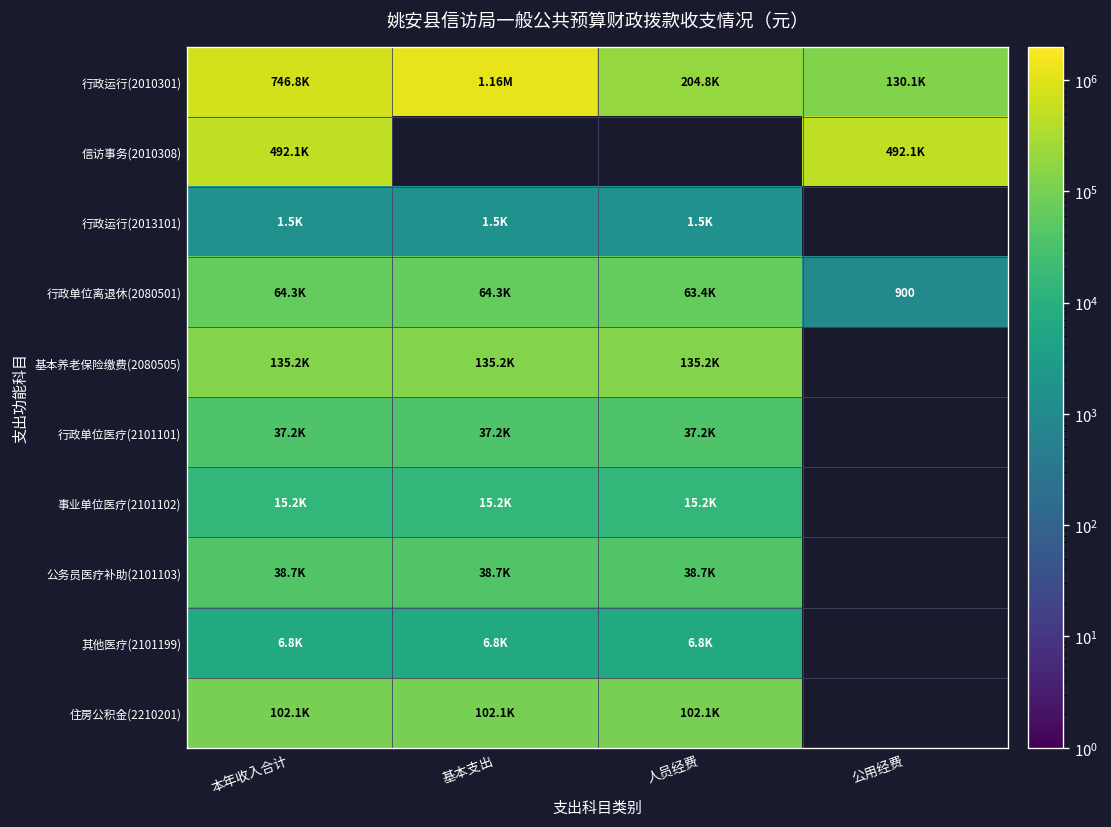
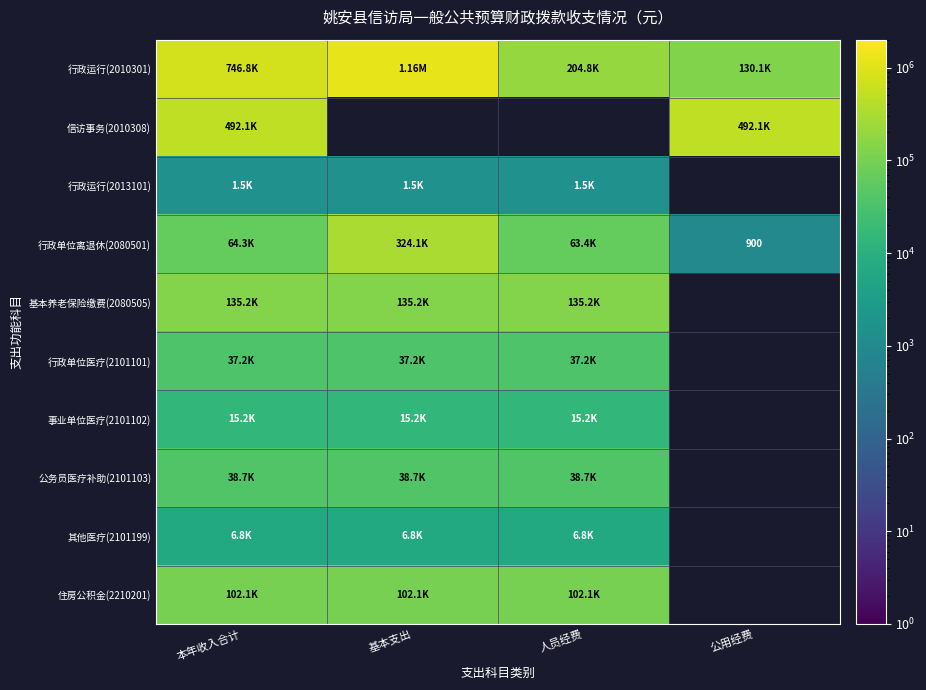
行政单位离退休(2080501), 基本支出: 64.3K -> 324.1K
